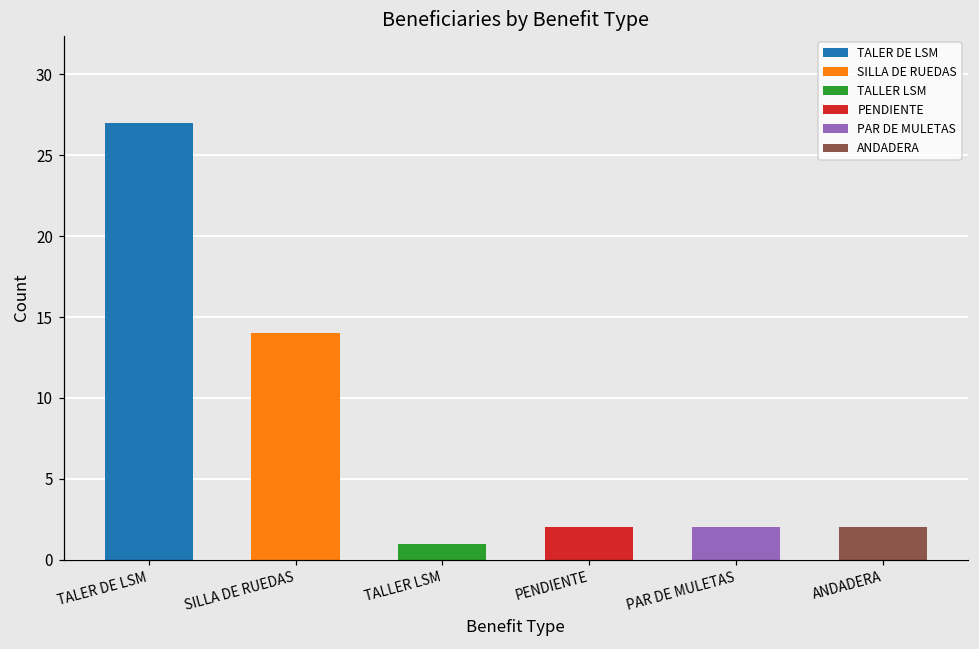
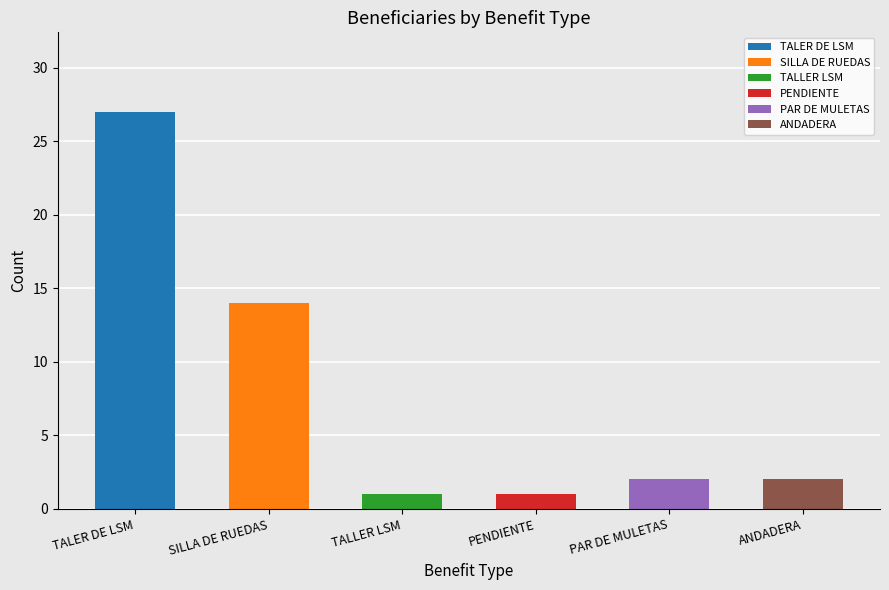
PENDIENTE: 2 -> 1
